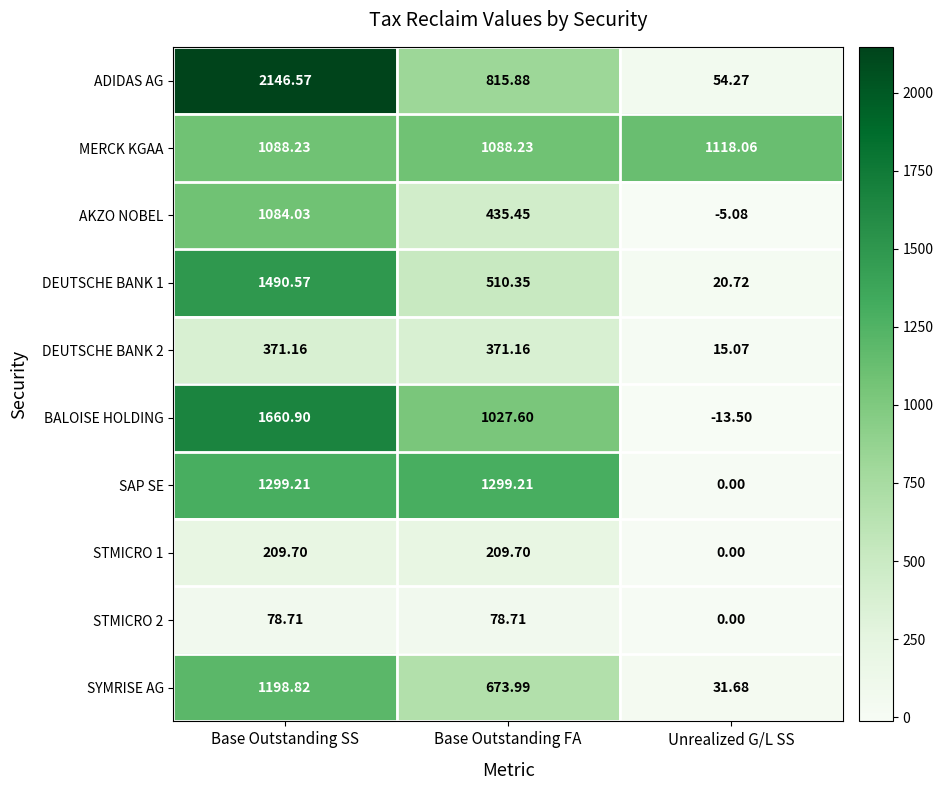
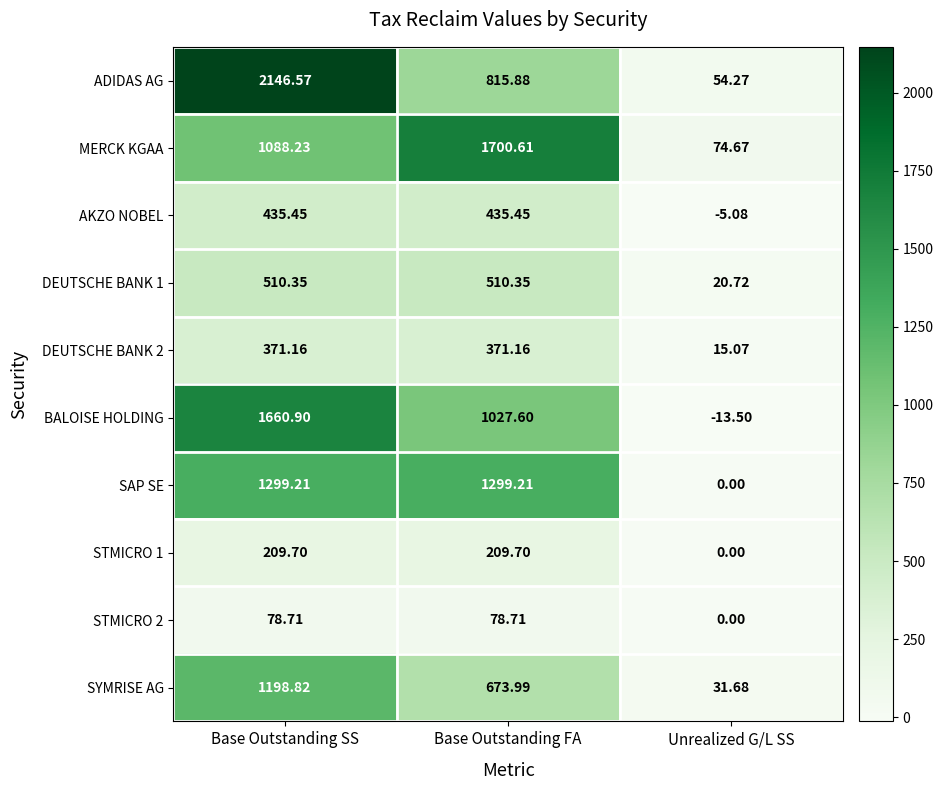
MERCK KGAA, Base Outstanding FA: 1088.23 -> 1700.61
MERCK KGAA, Unrealized G/L SS: 1118.06 -> 74.67
AKZO NOBEL, Base Outstanding SS: 1084.03 -> 435.45
DEUTSCHE BANK 1, Base Outstanding SS: 1490.57 -> 510.35
